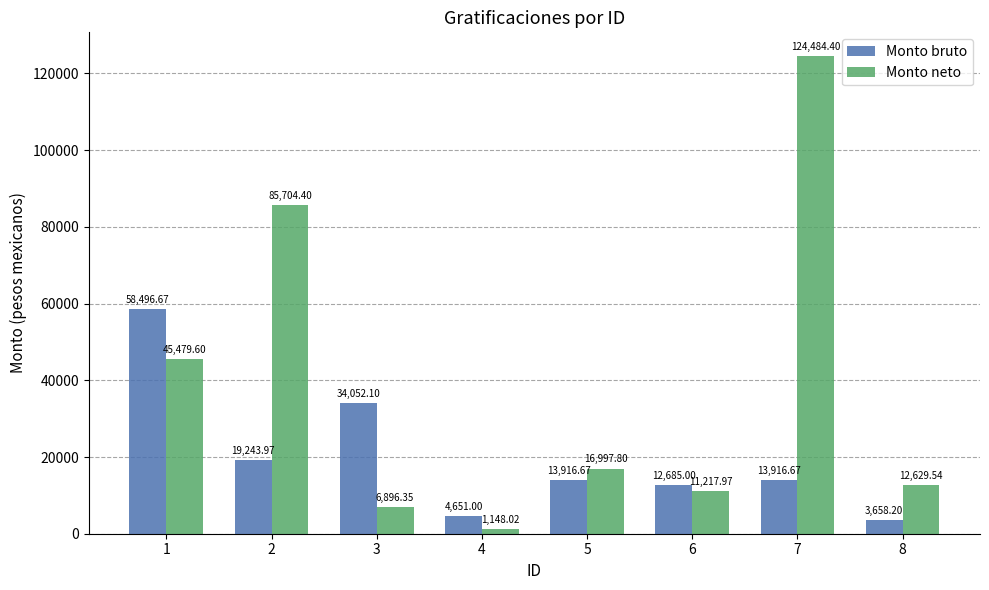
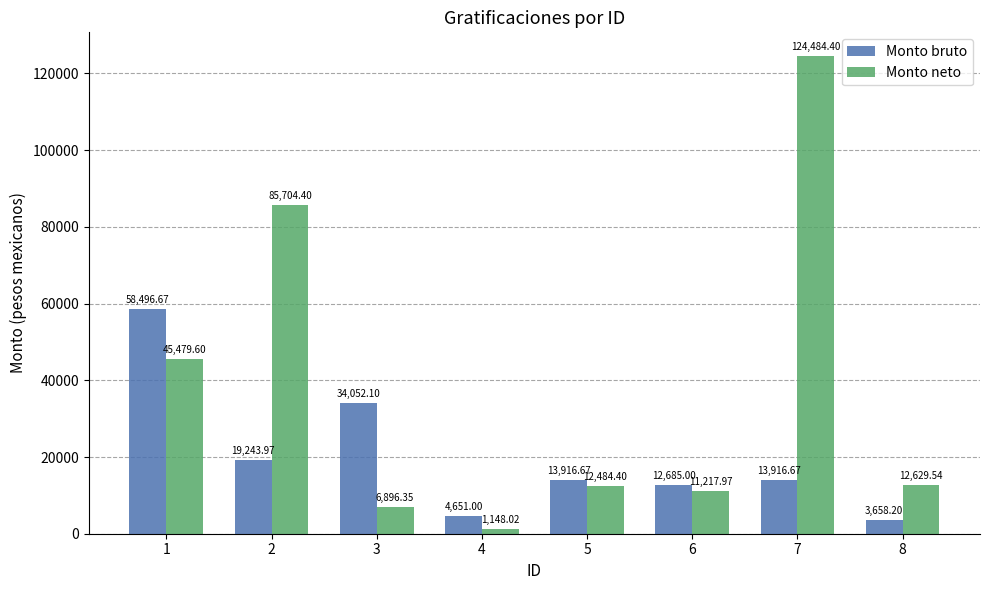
Monto neto, 5: 16,997.80 -> 12,484.40
